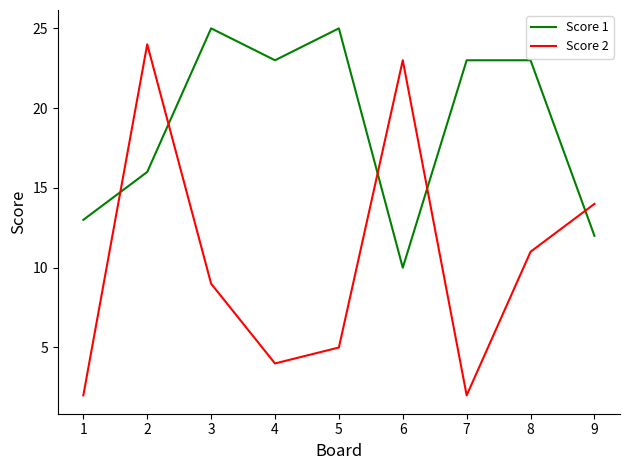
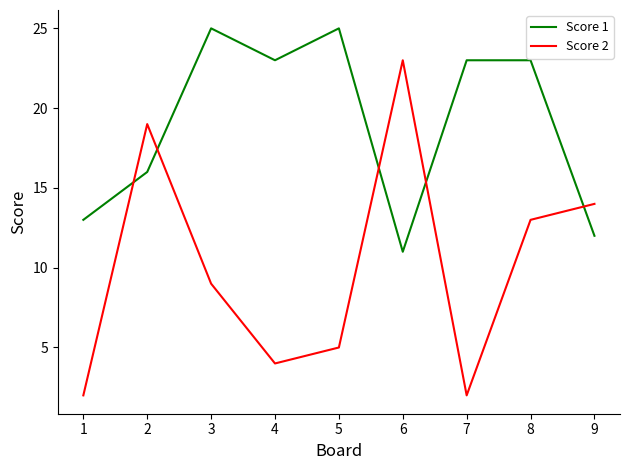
Score 2, 2: 24 -> 19
Score 1, 6: 10 -> 11
Score 2, 8: 11 -> 13
